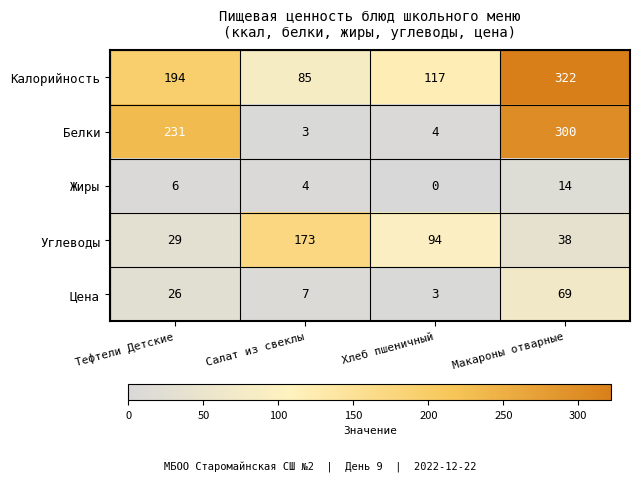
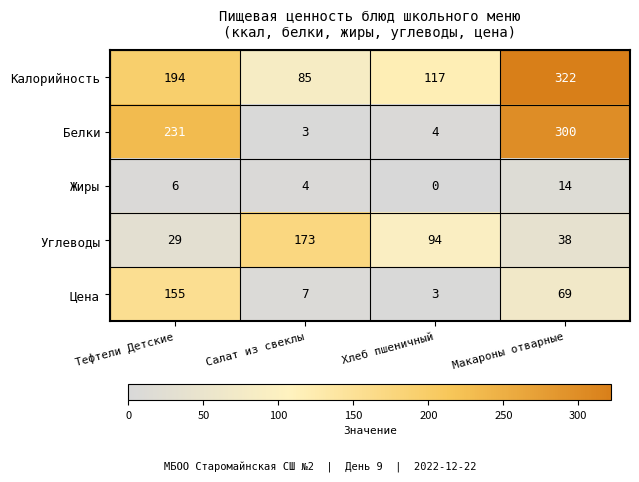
Цена, Тефтели Детские: 26 -> 155
